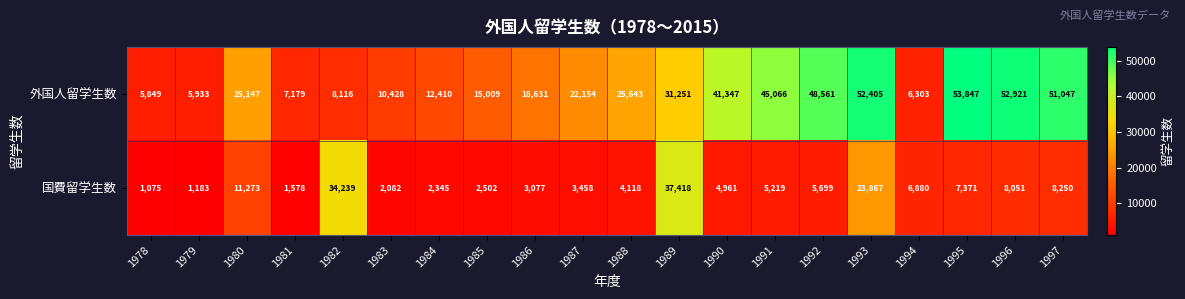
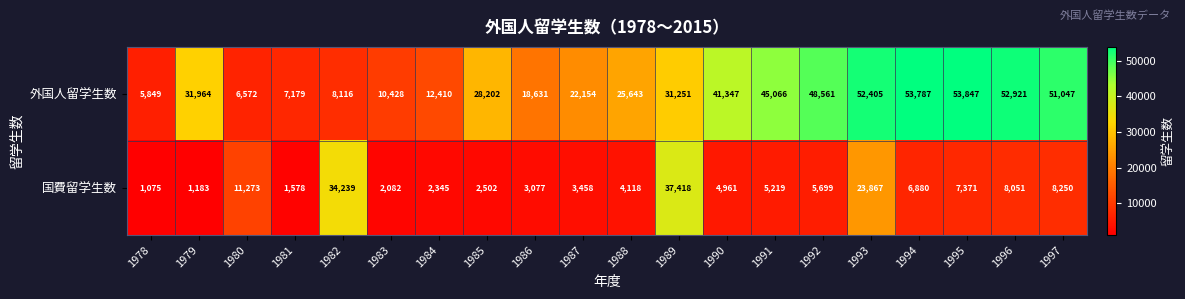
外国人留学生数, 1979: 5,933 -> 31,964
外国人留学生数, 1980: 25,147 -> 6,572
外国人留学生数, 1985: 15,009 -> 28,202
外国人留学生数, 1994: 6,303 -> 53,787
